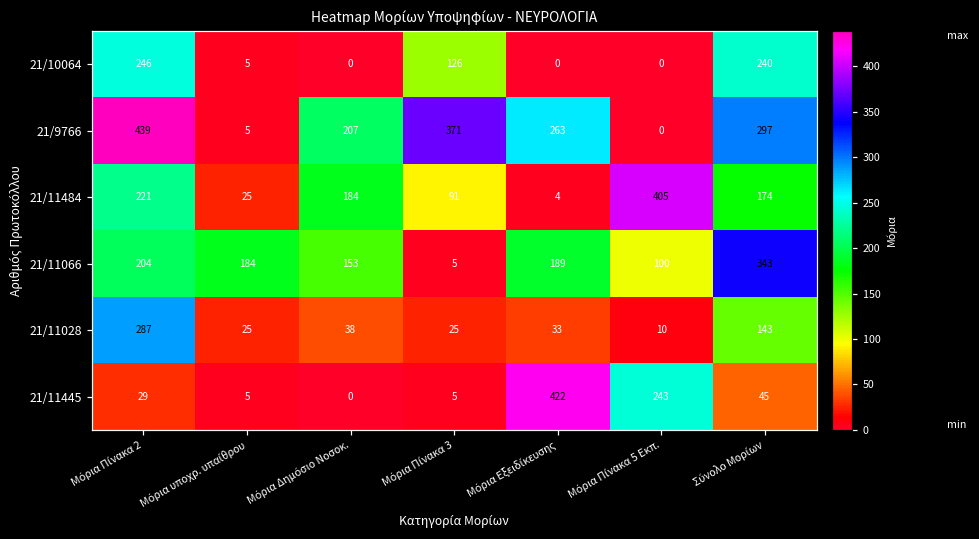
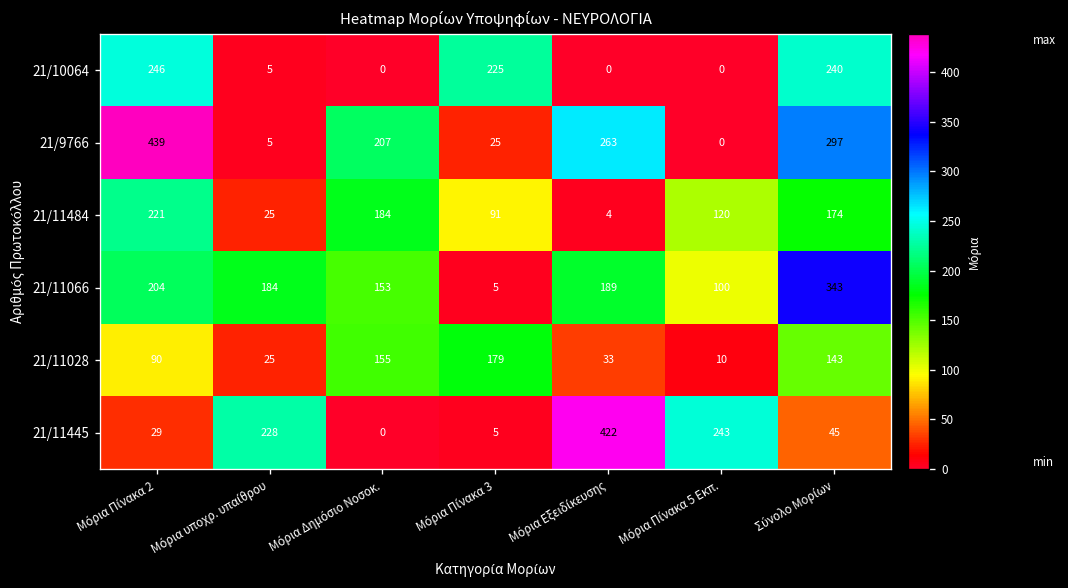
21/10064, Μόρια Πίνακα 3: 126 -> 225
21/9766, Μόρια Πίνακα 3: 371 -> 25
21/11484, Μόρια Πίνακα 5 Εκπ.: 405 -> 120
21/11028, Μόρια Πίνακα 2: 287 -> 90
21/11028, Μόρια Δημόσιο Νοσοκ.: 38 -> 155
21/11028, Μόρια Πίνακα 3: 25 -> 179
21/11445, Μόρια υποχρ. υπαίθρου: 5 -> 228
